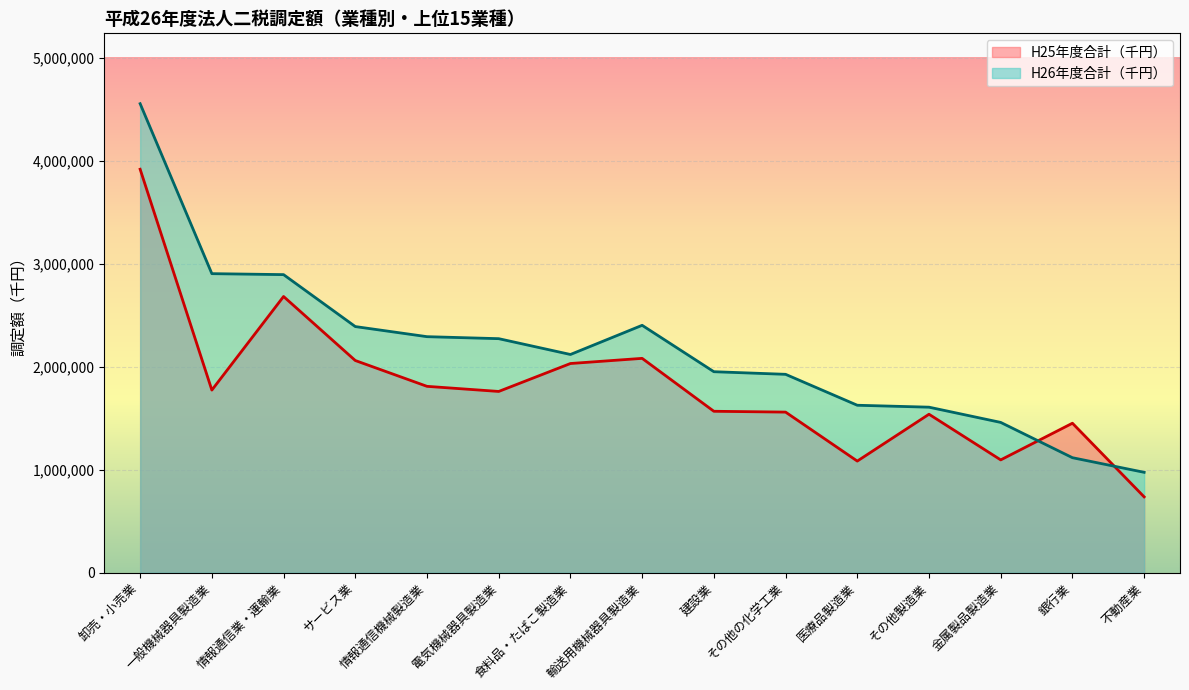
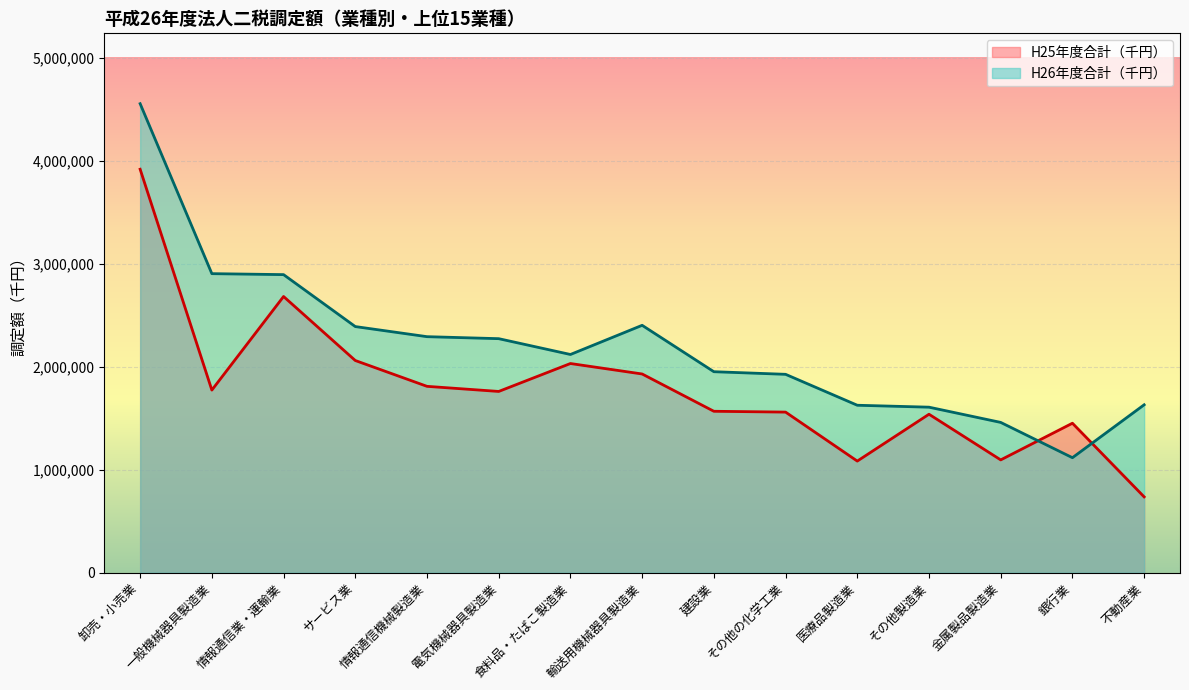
H25年度合計（千円）, 輸送用機械器具製造業: 2,080,000 -> 1,930,000
H26年度合計（千円）, 不動産業: 970,000 -> 1,630,000
